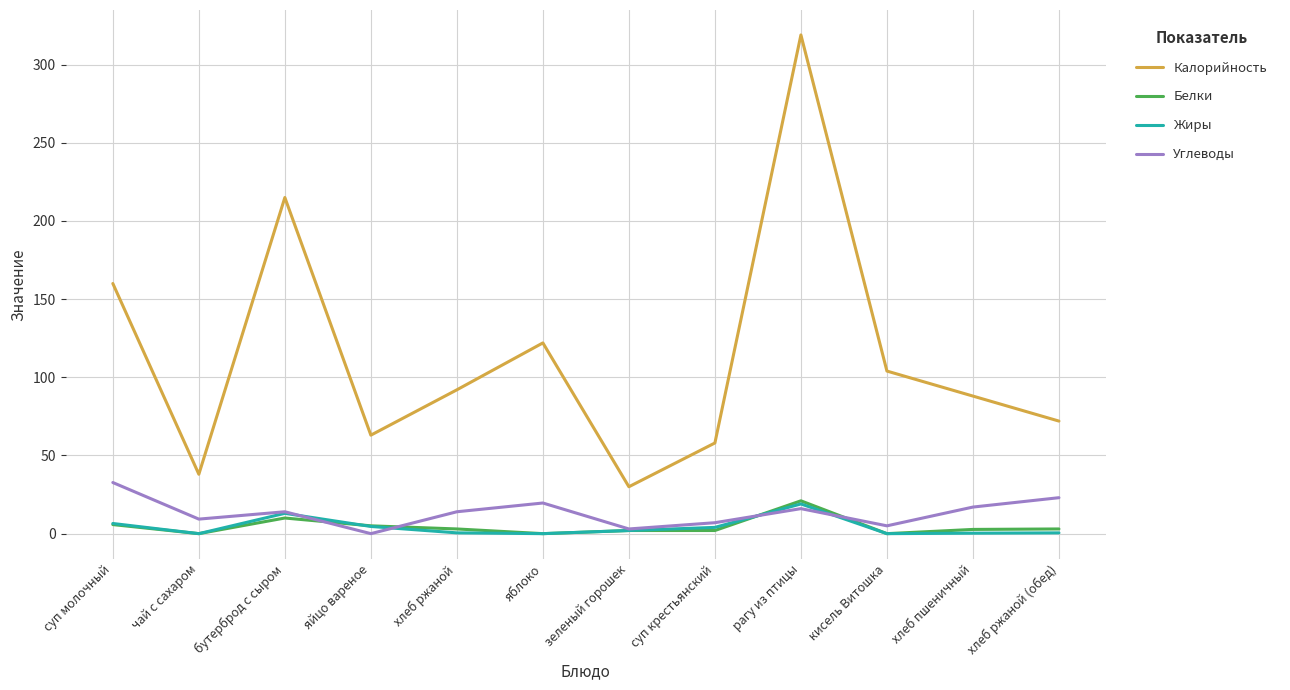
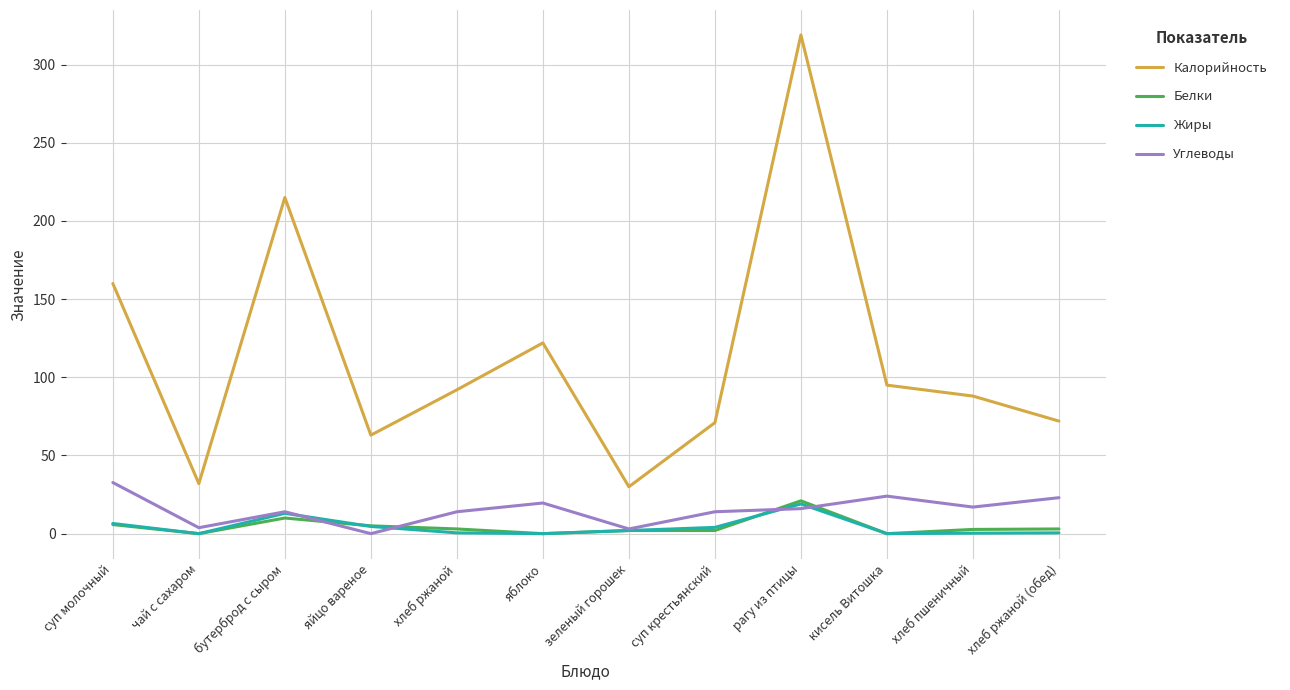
Калорийность, чай с сахаром: 38 -> 32
Углеводы, чай с сахаром: 9 -> 4
Калорийность, суп крестьянский: 58 -> 71
Углеводы, суп крестьянский: 7 -> 14
Калорийность, кисель Витошка: 104 -> 95
Углеводы, кисель Витошка: 5 -> 24
